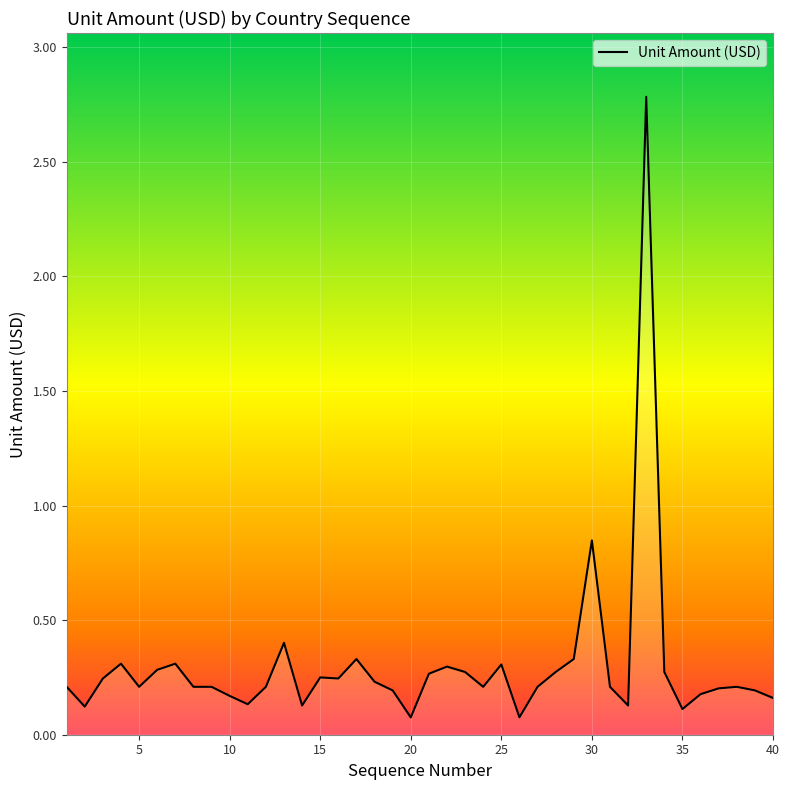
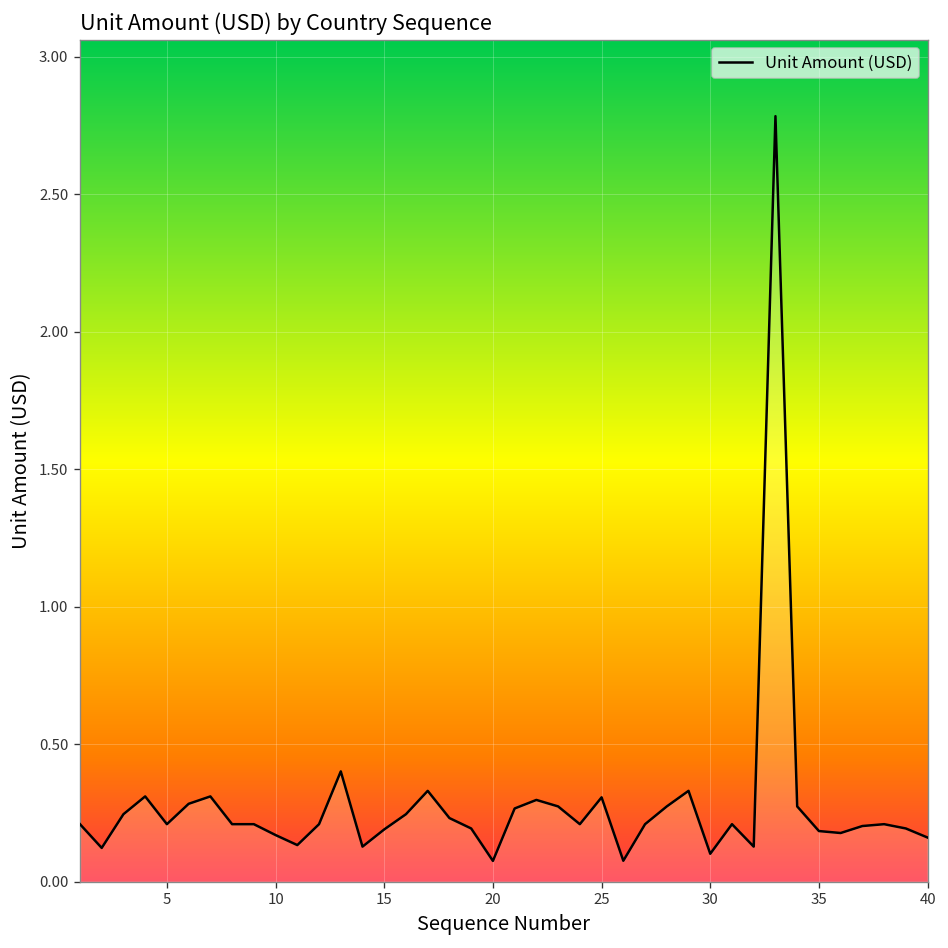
15: 0.25 -> 0.19
30: 0.85 -> 0.10
35: 0.11 -> 0.18
